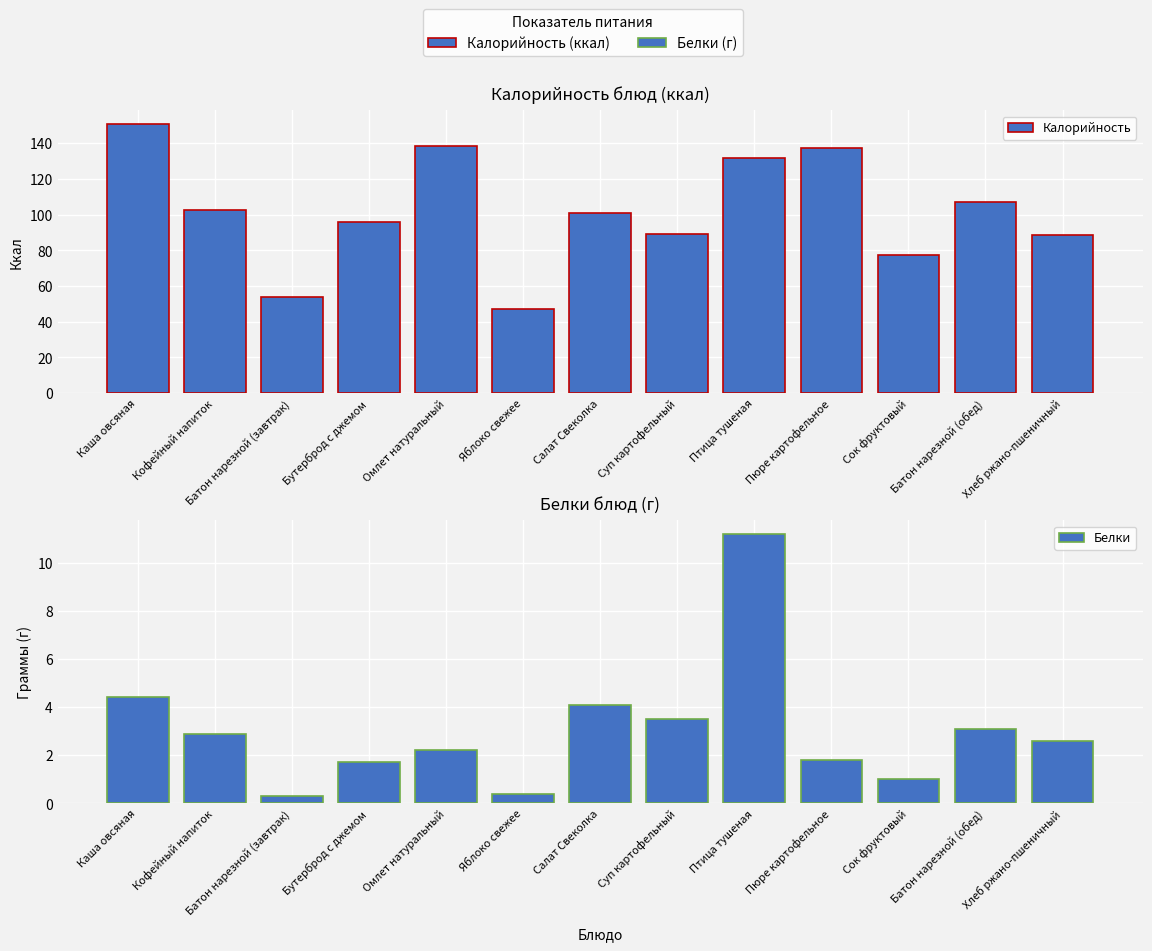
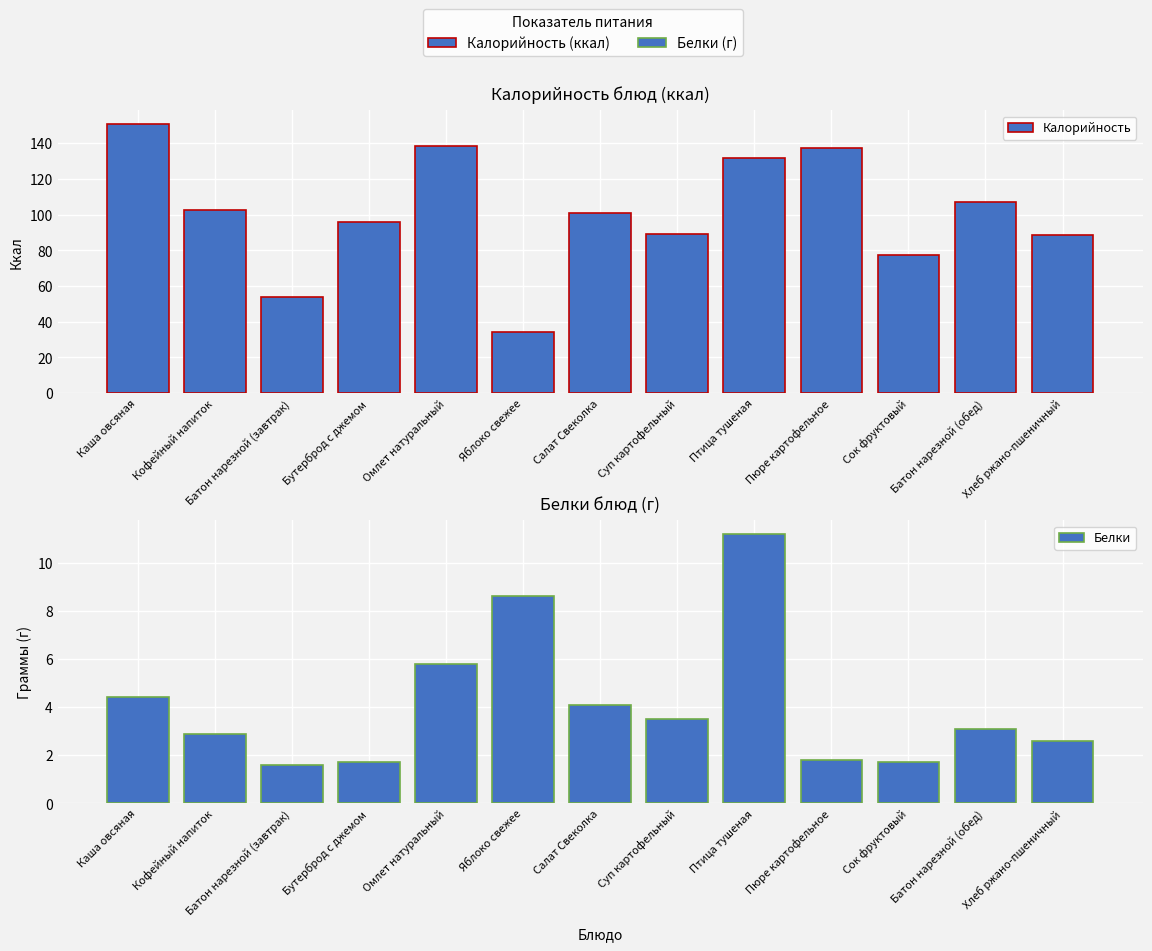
Калорийность блюд (ккал), Яблоко свежее: 47 -> 34
Белки блюд (г), Батон нарезной (завтрак): 0.3 -> 1.6
Белки блюд (г), Омлет натуральный: 2.2 -> 5.8
Белки блюд (г), Яблоко свежее: 0.4 -> 8.6
Белки блюд (г), Сок фруктовый: 1.0 -> 1.7
